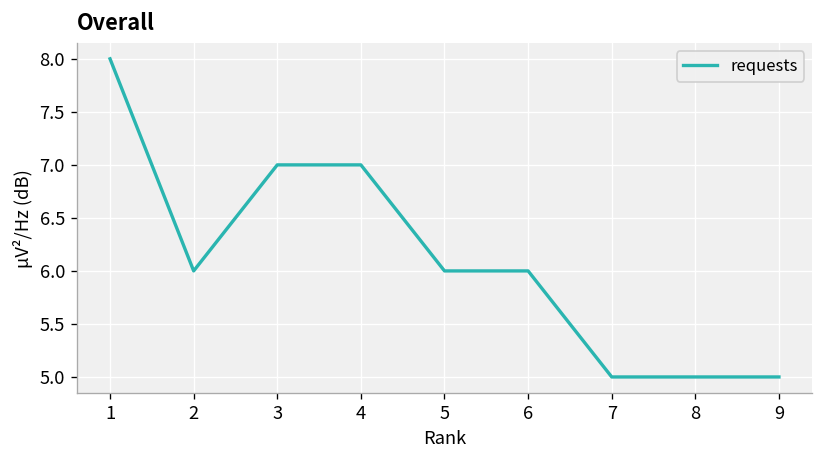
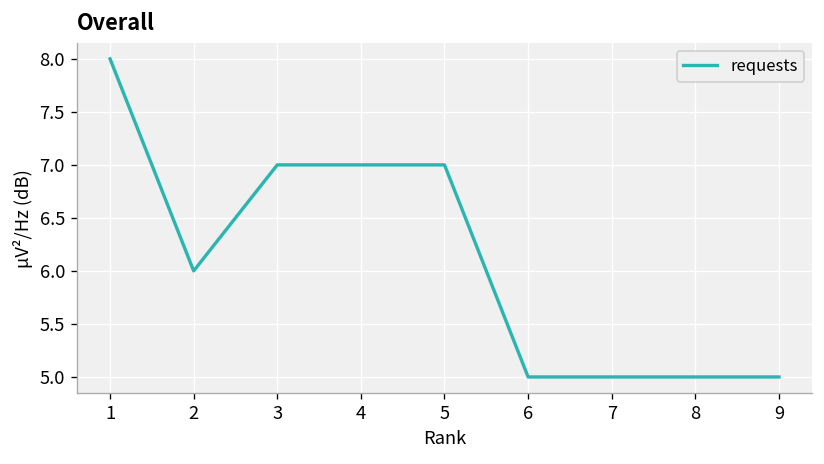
5: 6 -> 7
6: 6 -> 5
